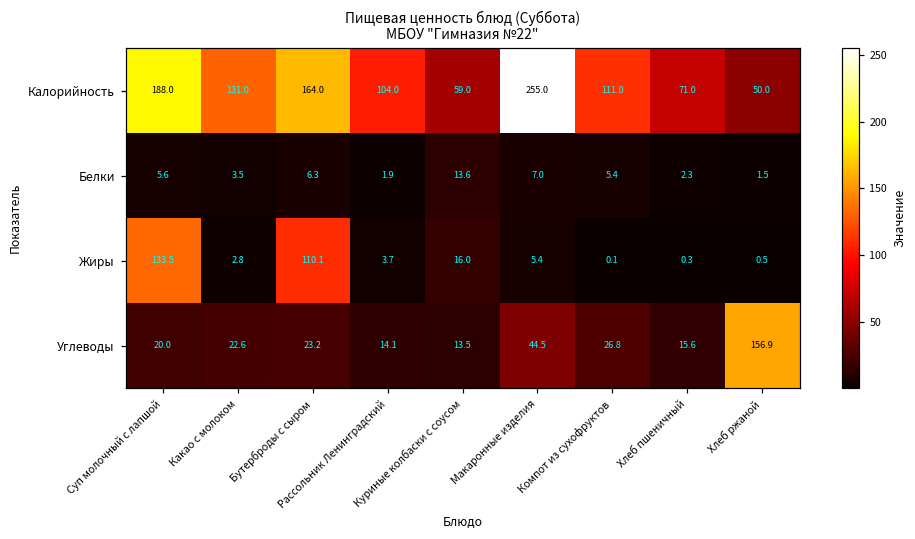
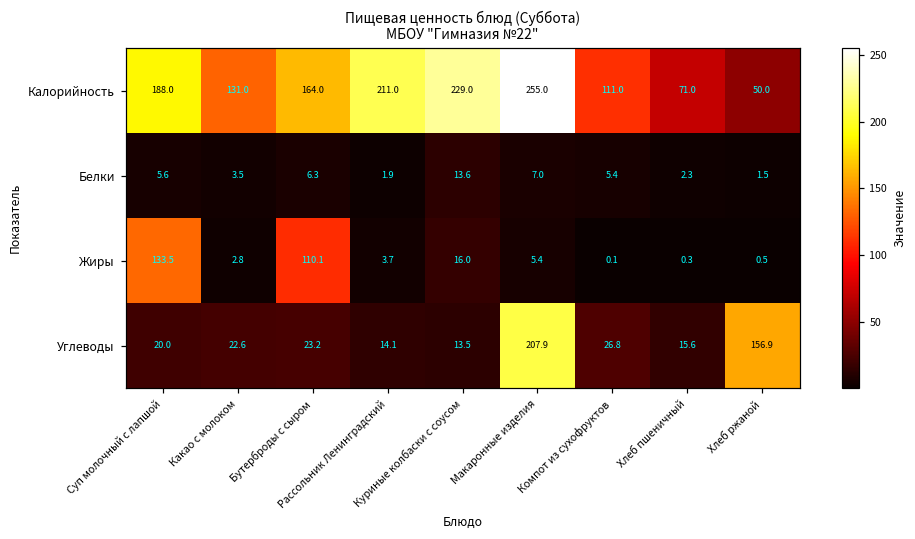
Калорийность, Рассольник Ленинградский: 104.0 -> 211.0
Калорийность, Куриные колбаски с соусом: 59.0 -> 229.0
Углеводы, Макаронные изделия: 44.5 -> 207.9
